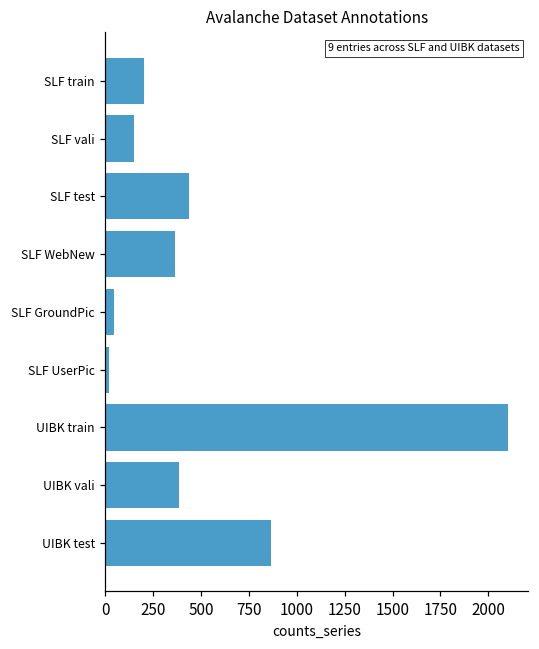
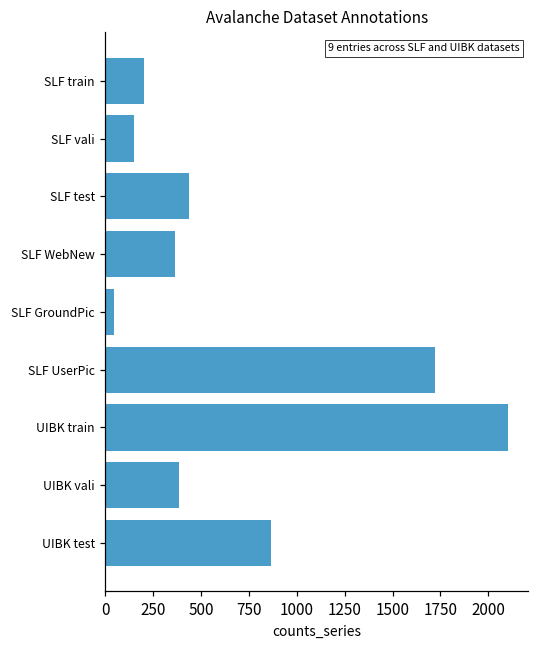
SLF UserPic: 20 -> 1720
